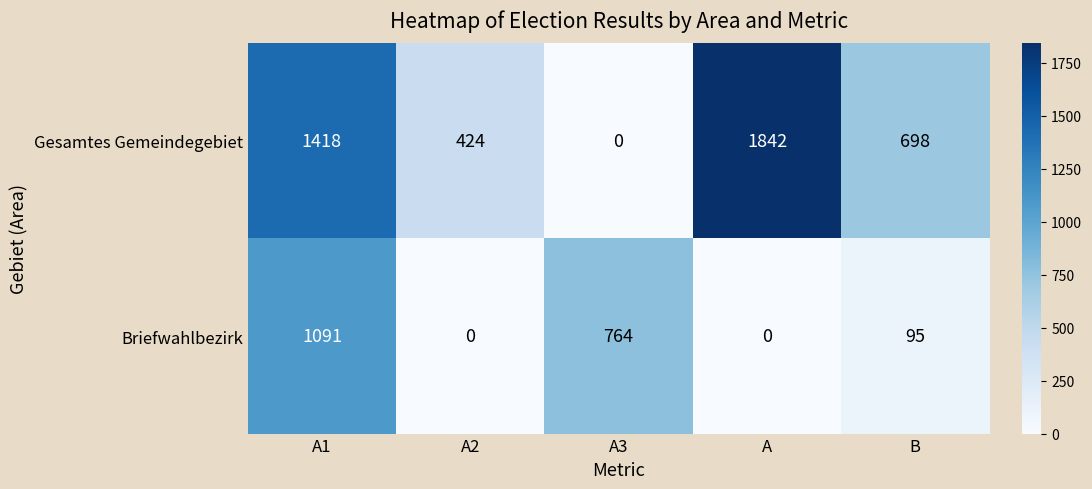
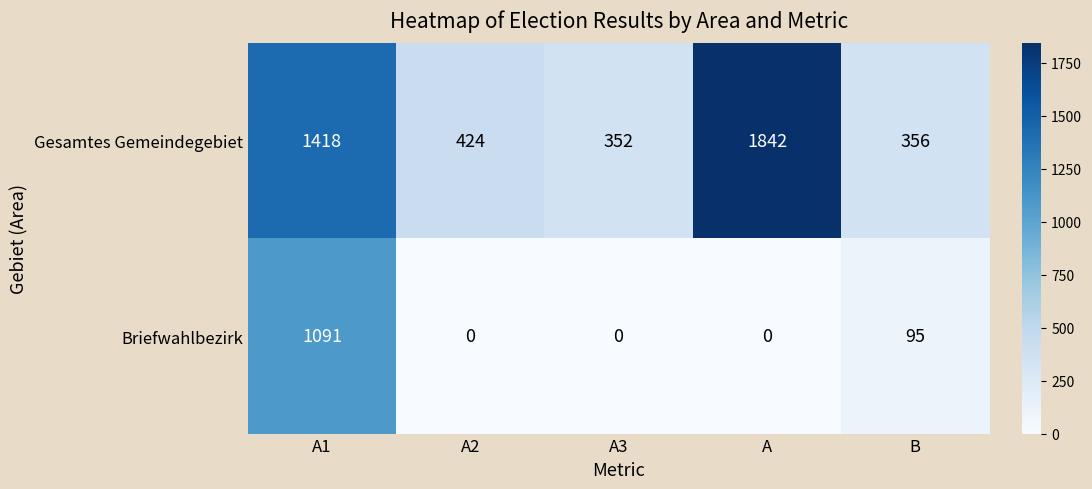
Gesamtes Gemeindegebiet, A3: 0 -> 352
Gesamtes Gemeindegebiet, B: 698 -> 356
Briefwahlbezirk, A3: 764 -> 0
